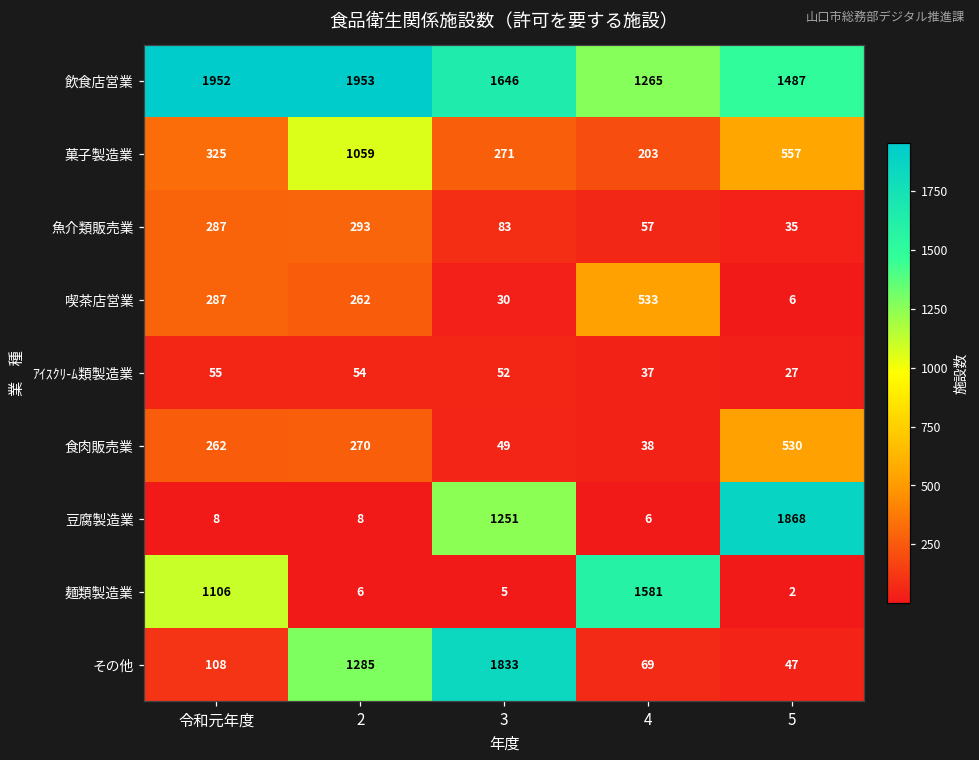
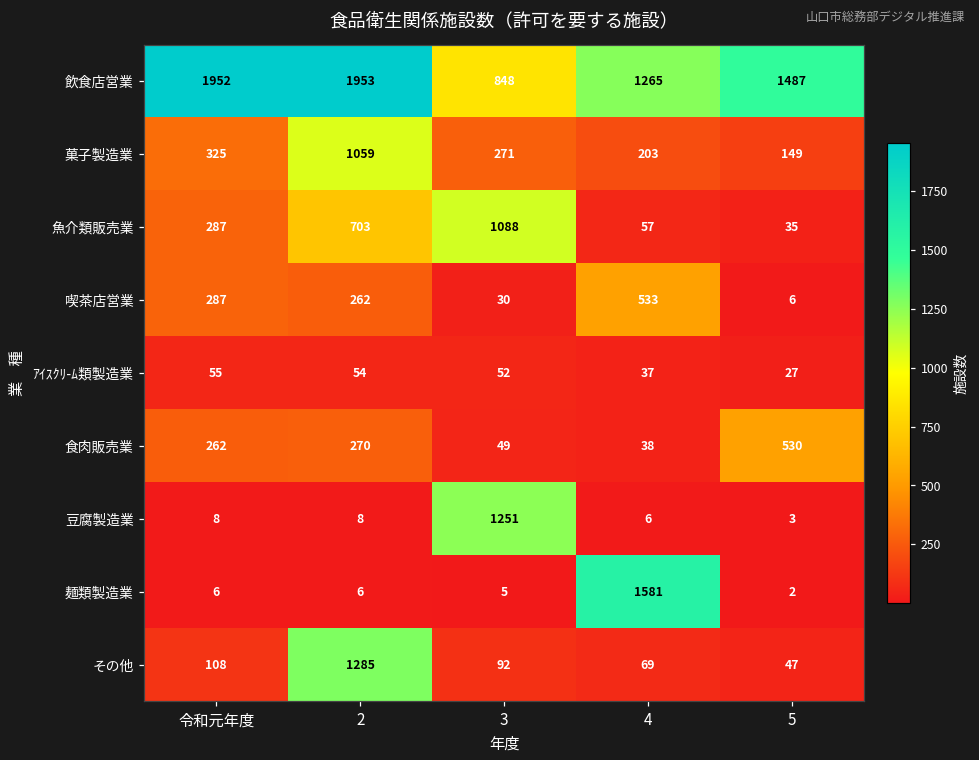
飲食店営業, 3: 1646 -> 848
菓子製造業, 5: 557 -> 149
魚介類販売業, 2: 293 -> 703
魚介類販売業, 3: 83 -> 1088
豆腐製造業, 5: 1868 -> 3
麺類製造業, 令和元年度: 1106 -> 6
その他, 3: 1833 -> 92
